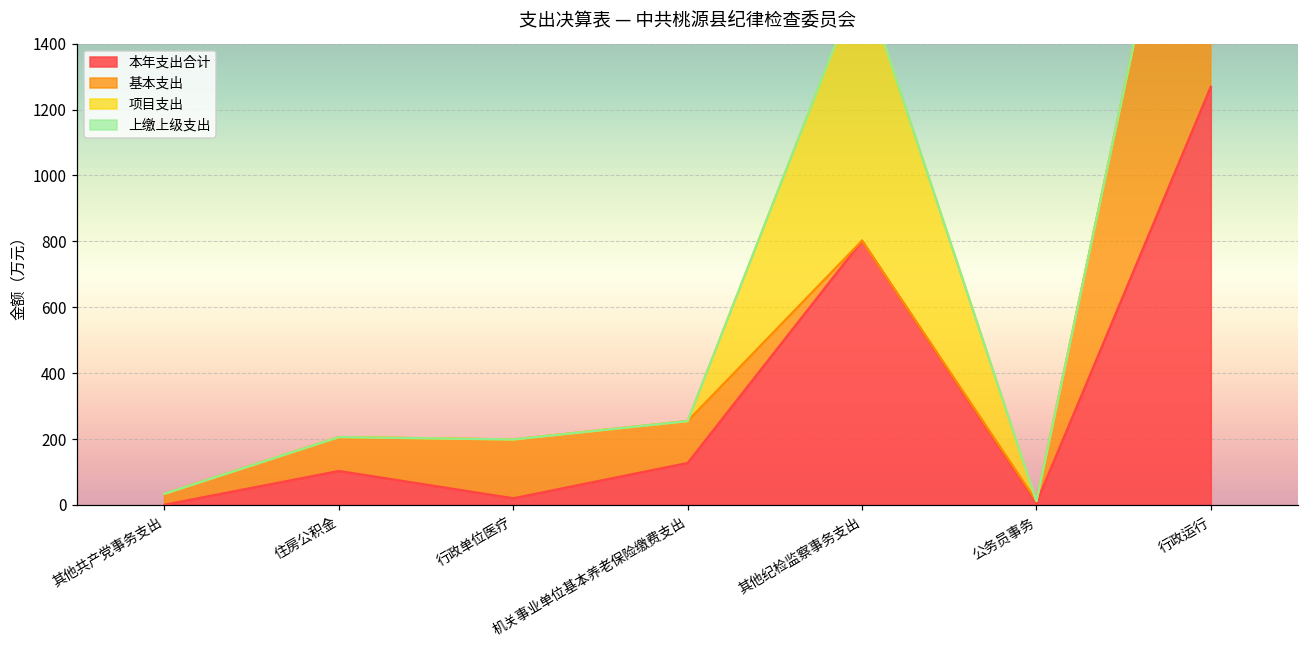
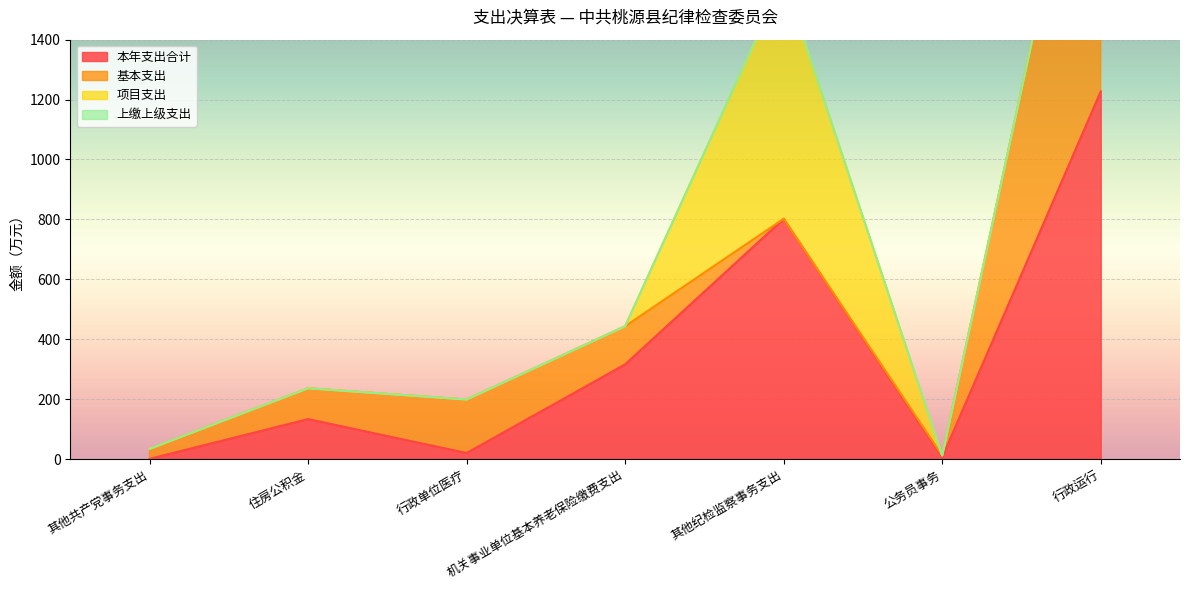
本年支出合计, 住房公积金: 100 -> 130
本年支出合计, 机关事业单位基本养老保险缴费支出: 130 -> 320
本年支出合计, 行政运行: 1270 -> 1230
